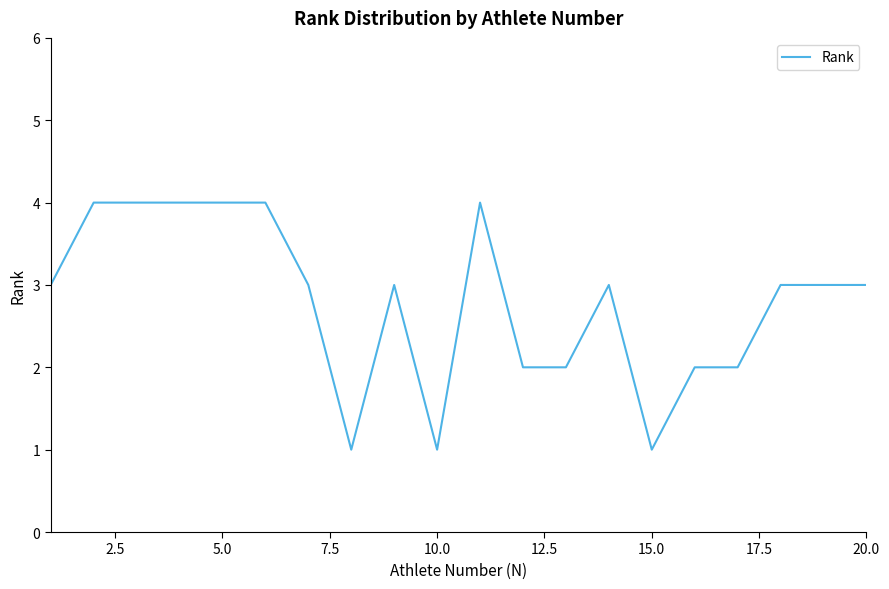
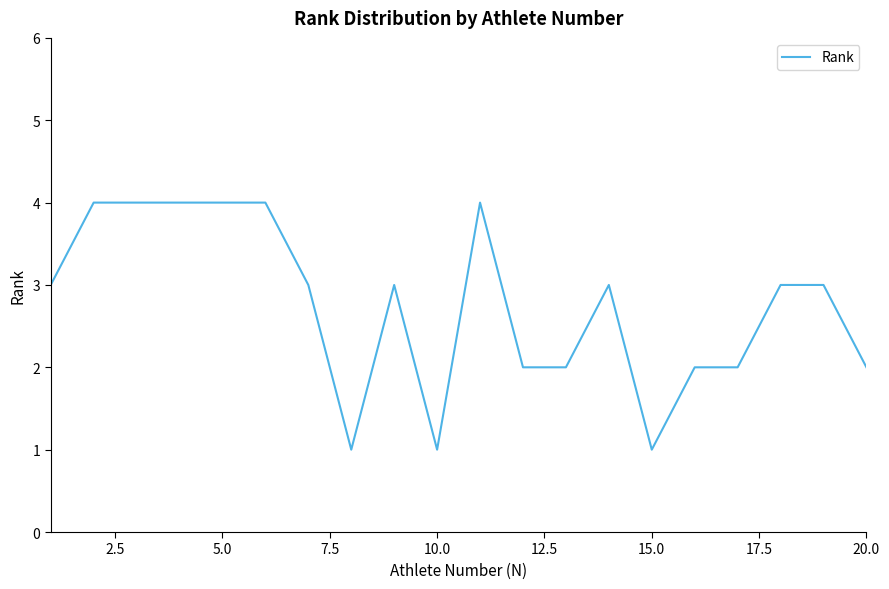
20.0: 3 -> 2
